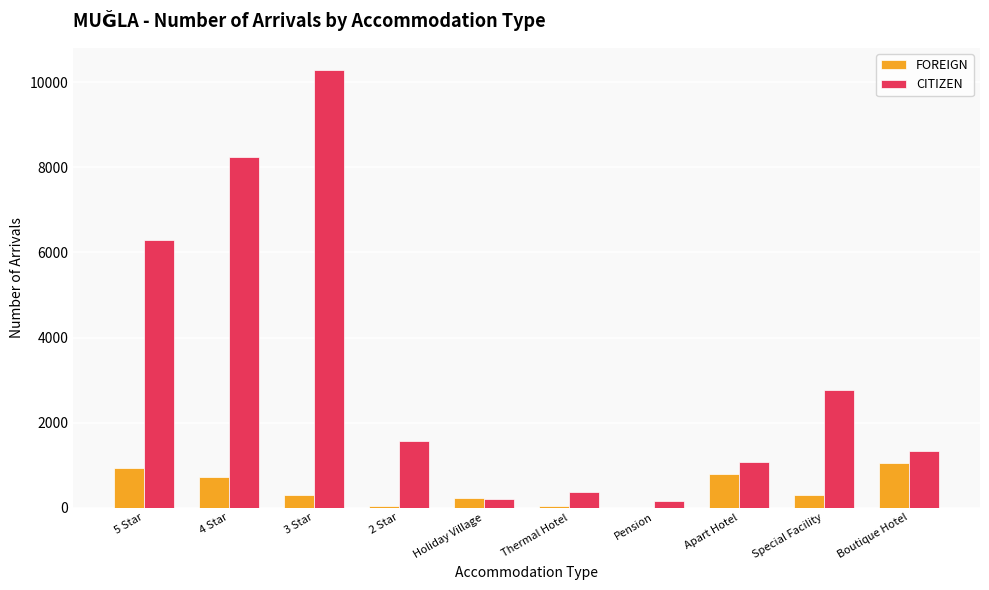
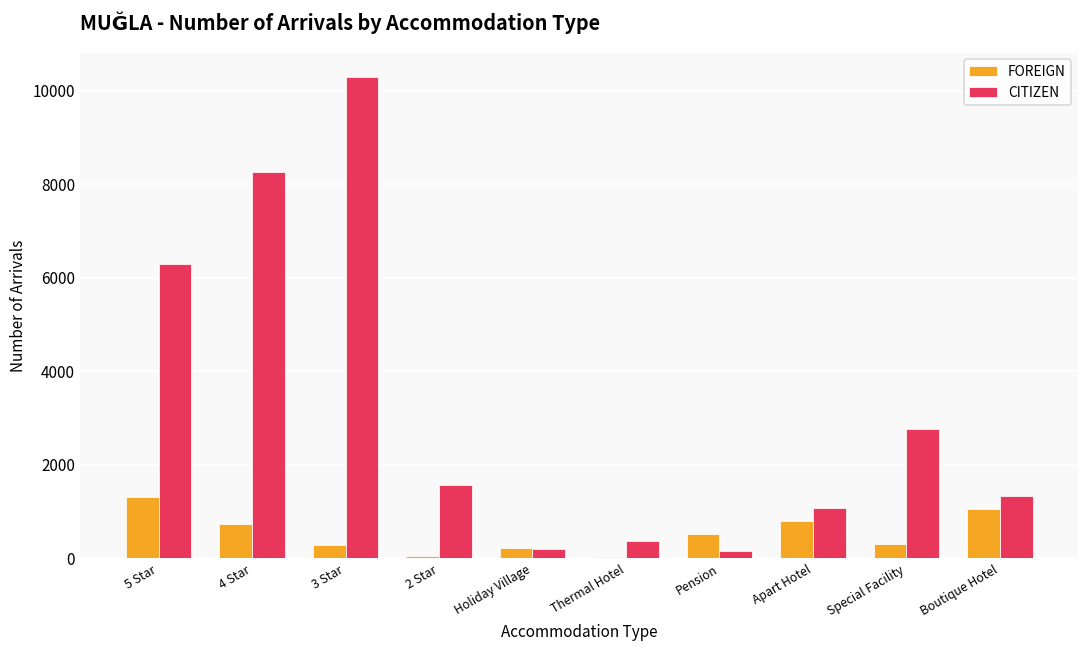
FOREIGN, 5 Star: 900 -> 1300
FOREIGN, Pension: 0 -> 500
